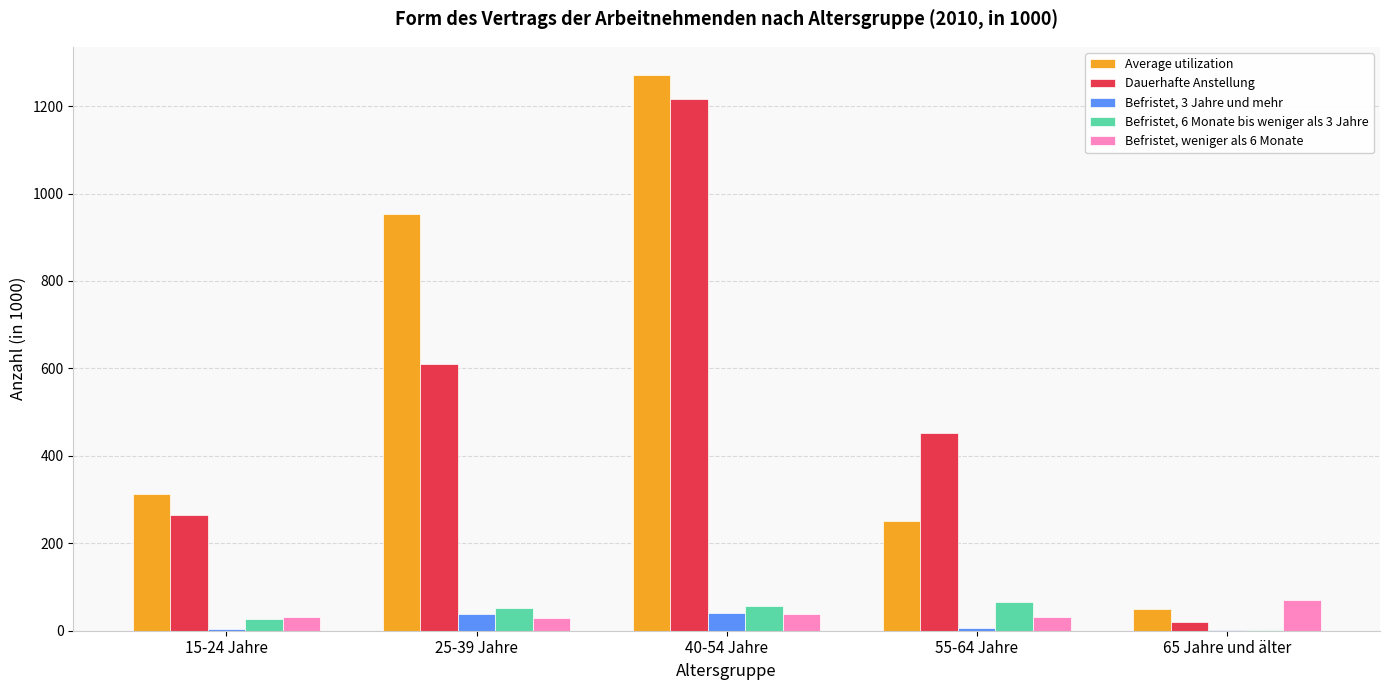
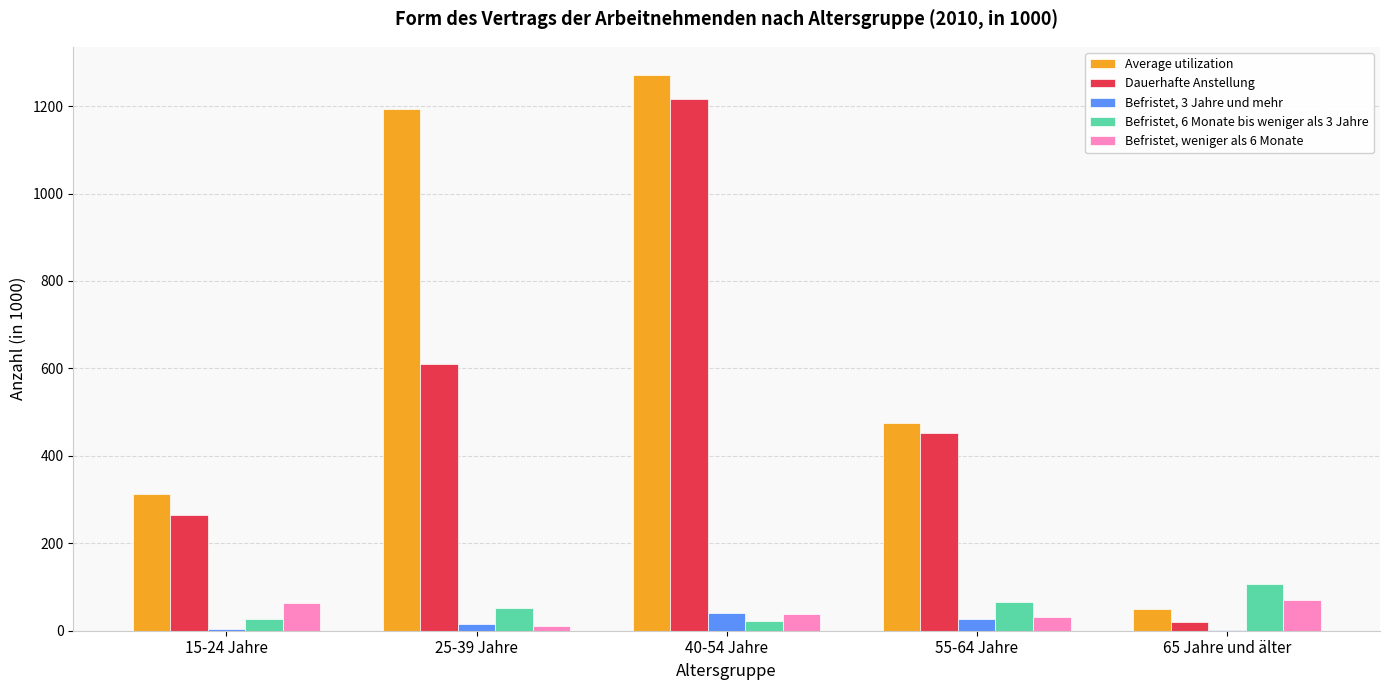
Befristet, weniger als 6 Monate, 15-24 Jahre: 30 -> 60
Average utilization, 25-39 Jahre: 950 -> 1190
Befristet, 3 Jahre und mehr, 25-39 Jahre: 40 -> 20
Befristet, weniger als 6 Monate, 25-39 Jahre: 30 -> 10
Befristet, 6 Monate bis weniger als 3 Jahre, 40-54 Jahre: 60 -> 20
Average utilization, 55-64 Jahre: 250 -> 480
Befristet, 3 Jahre und mehr, 55-64 Jahre: 10 -> 30
Befristet, 6 Monate bis weniger als 3 Jahre, 65 Jahre und älter: 0 -> 110
